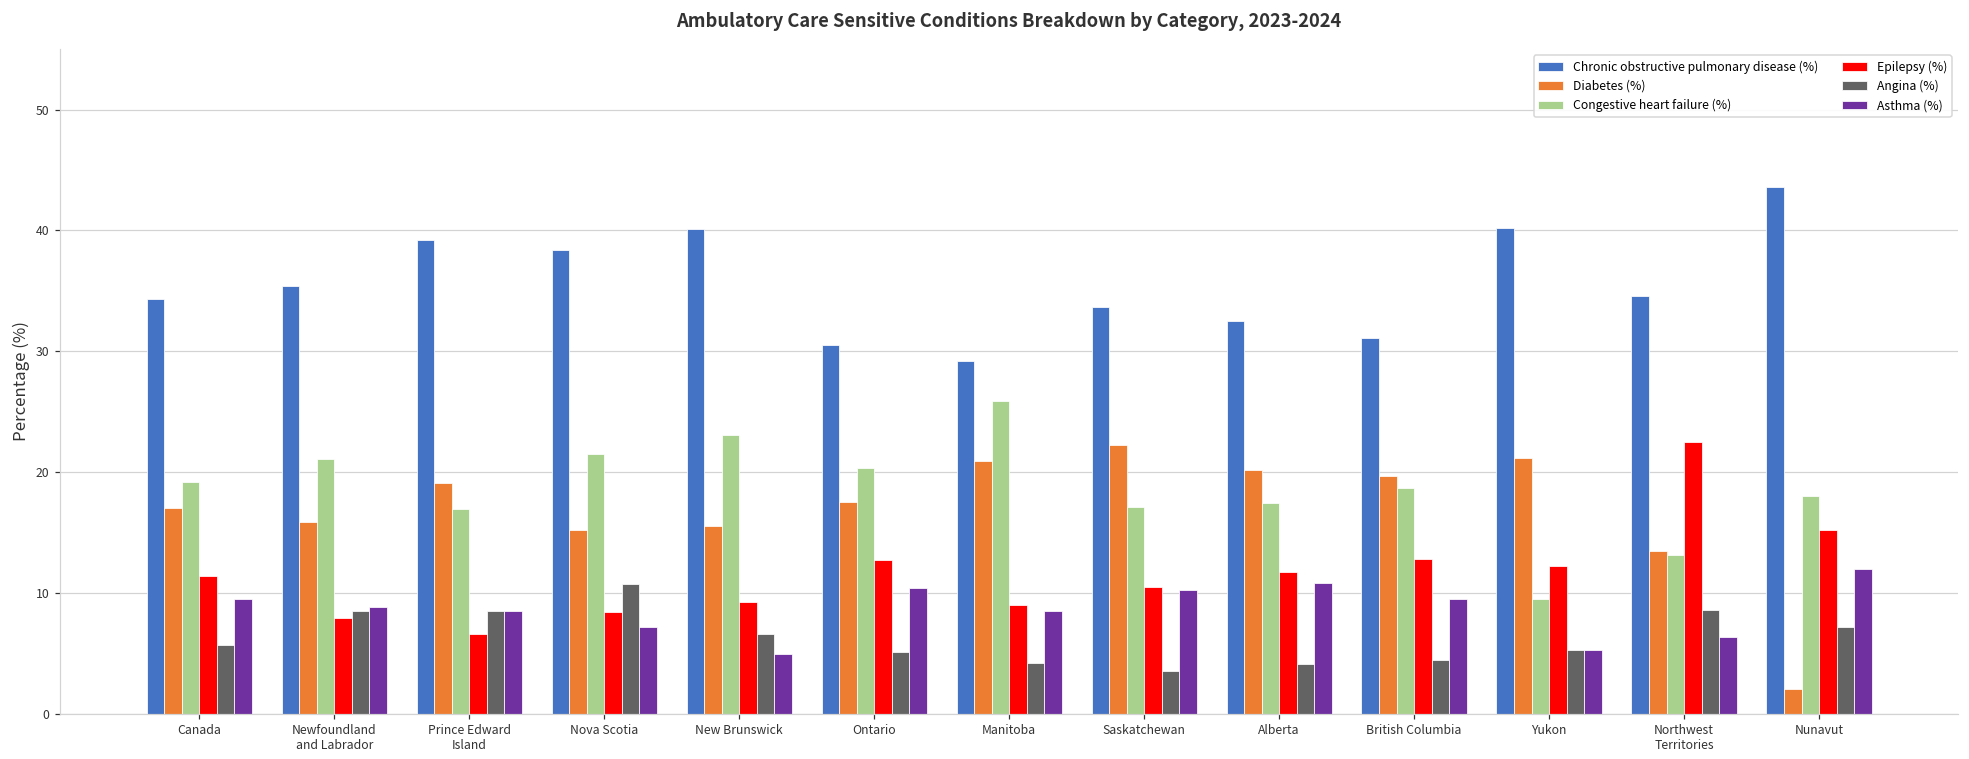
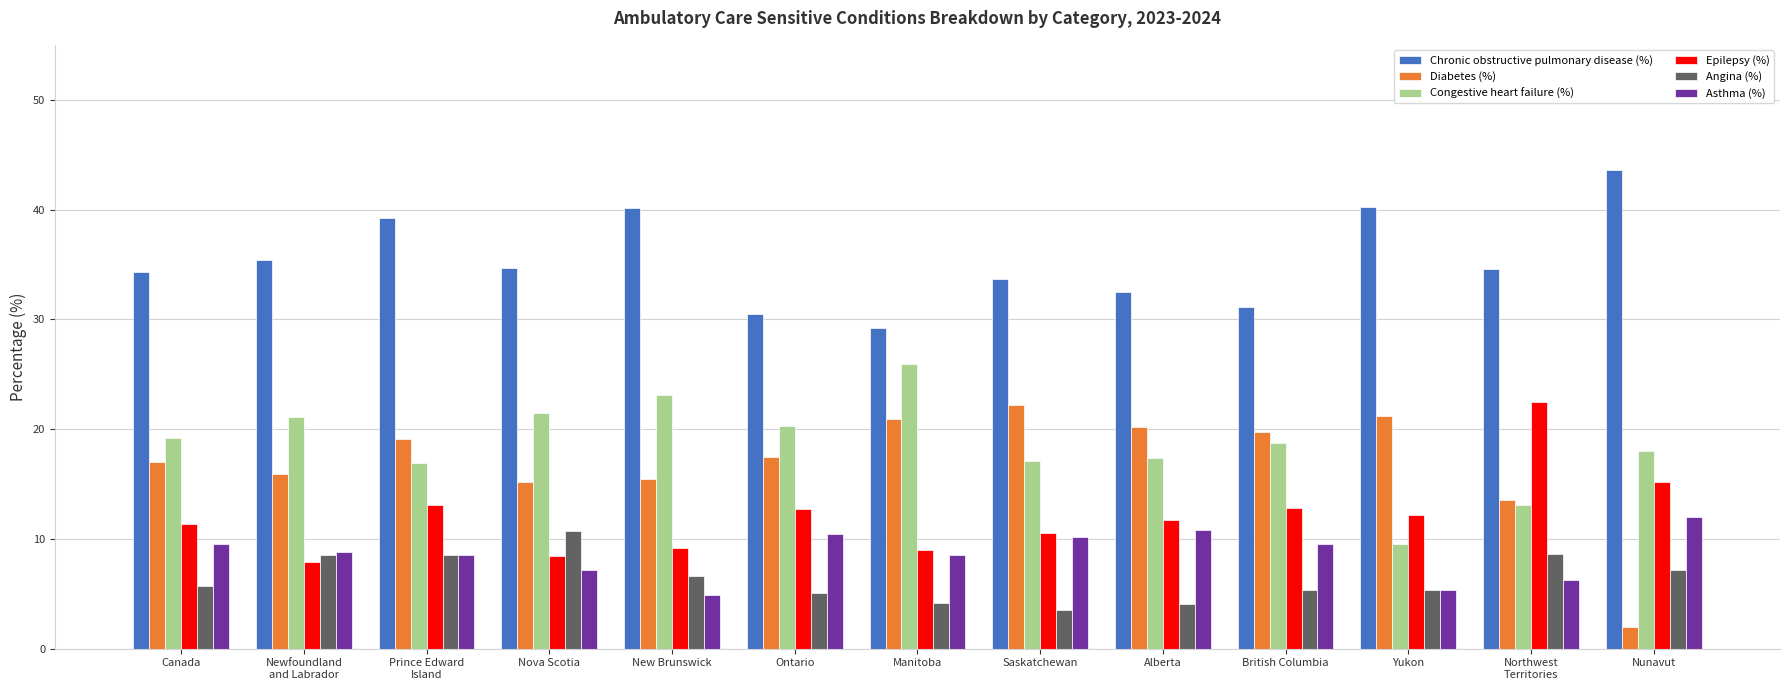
Epilepsy (%), Prince Edward Island: 6.6 -> 13.1
Chronic obstructive pulmonary disease (%), Nova Scotia: 38.4 -> 34.7
Angina (%), British Columbia: 4.4 -> 5.3
